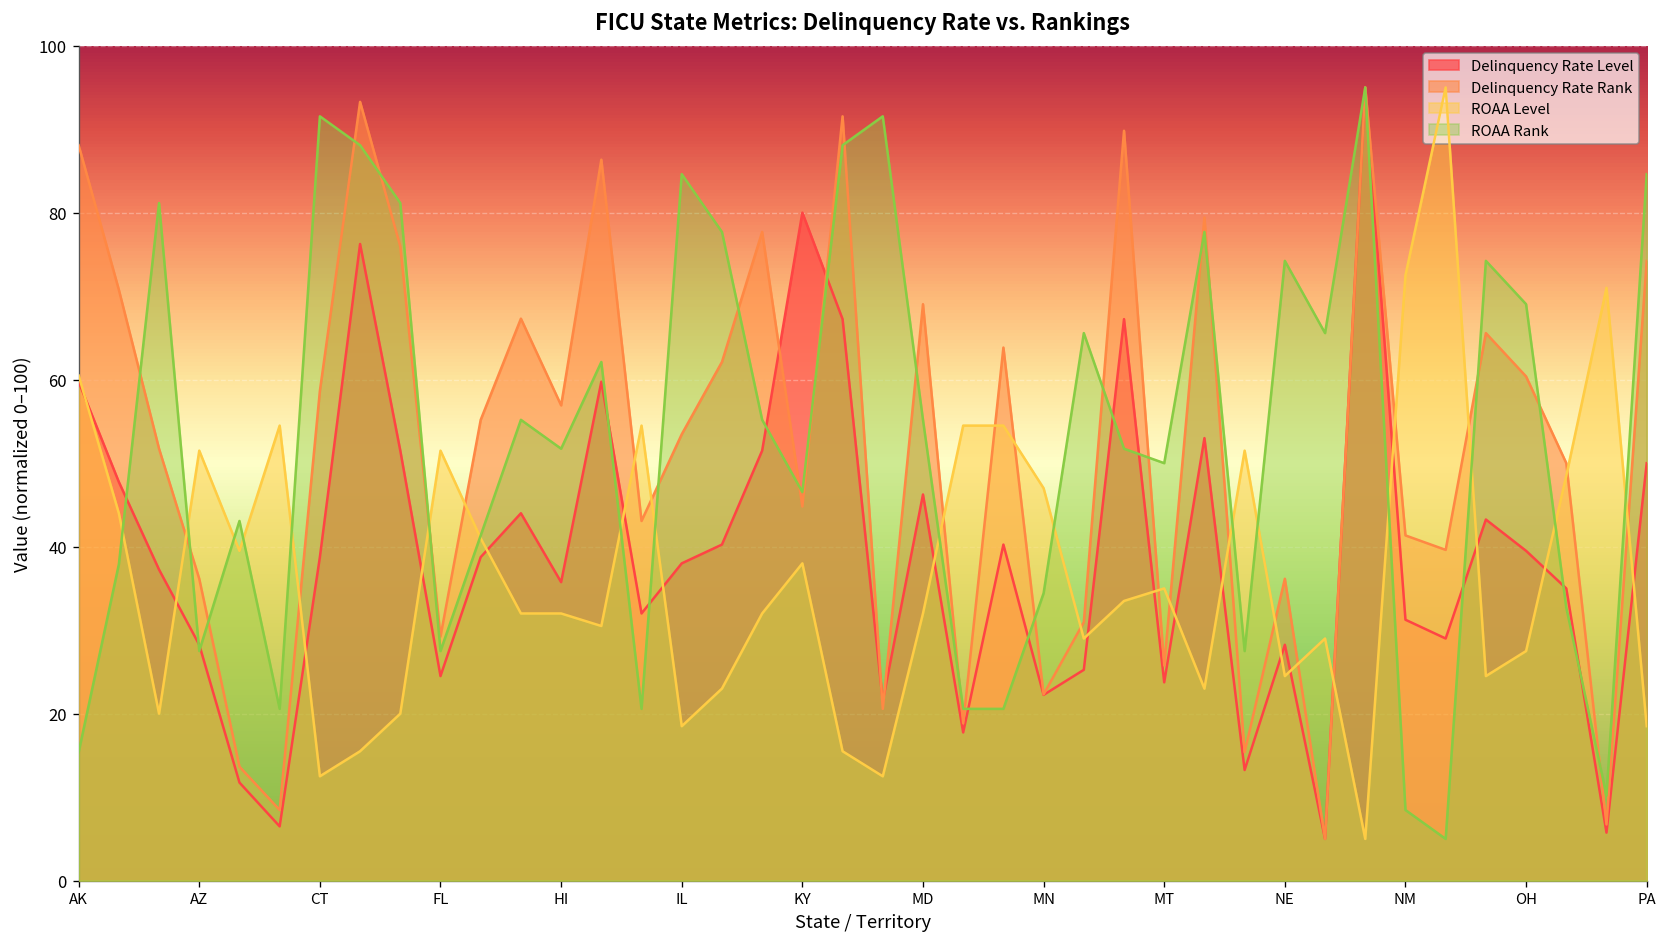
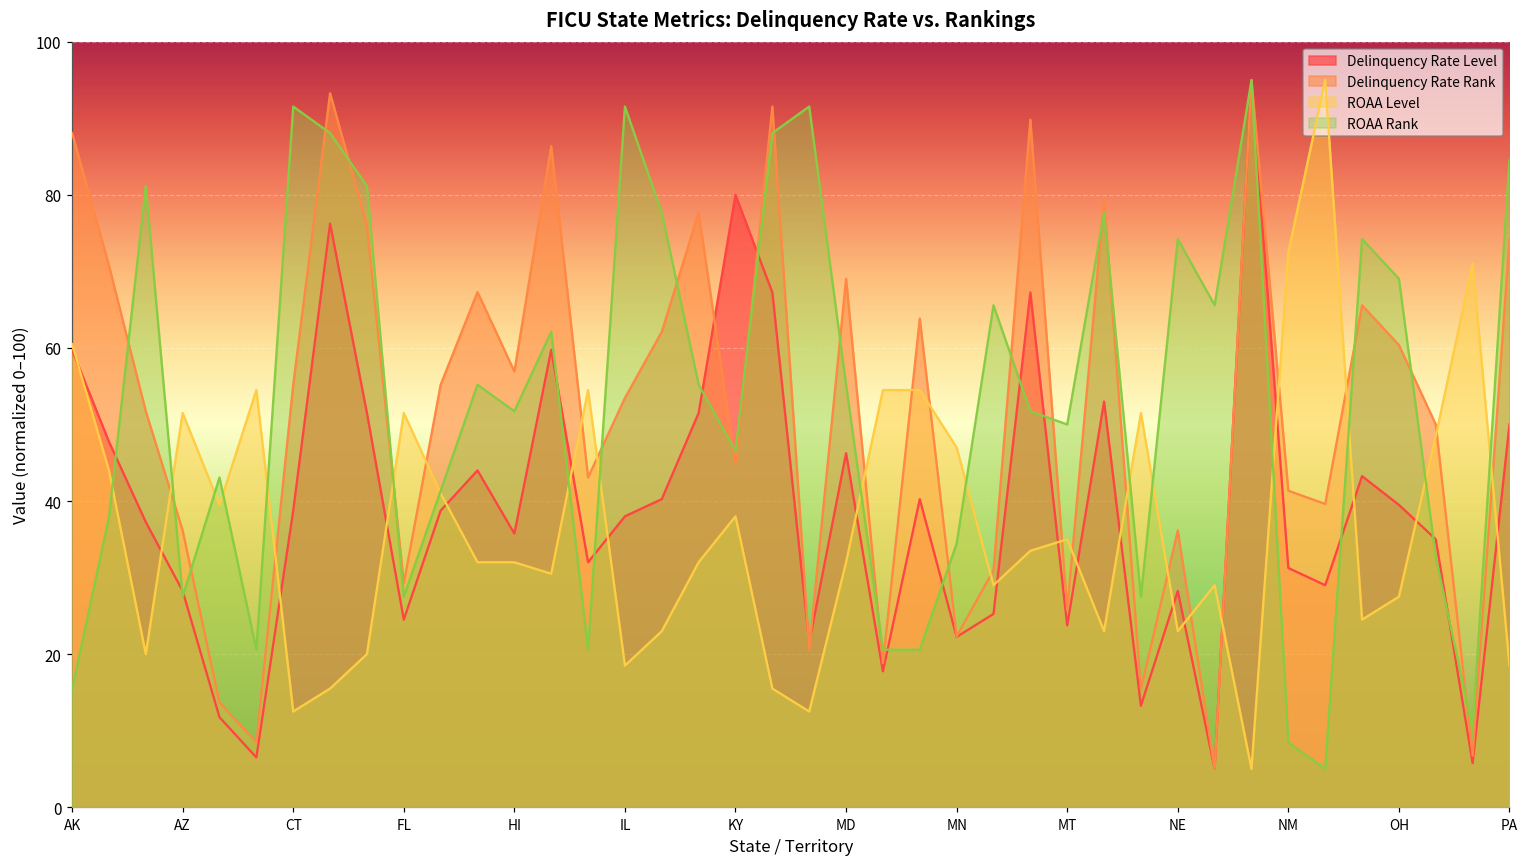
Delinquency Rate Rank, CT: 59 -> 55
ROAA Rank, IL: 85 -> 92
ROAA Level, NE: 25 -> 23
